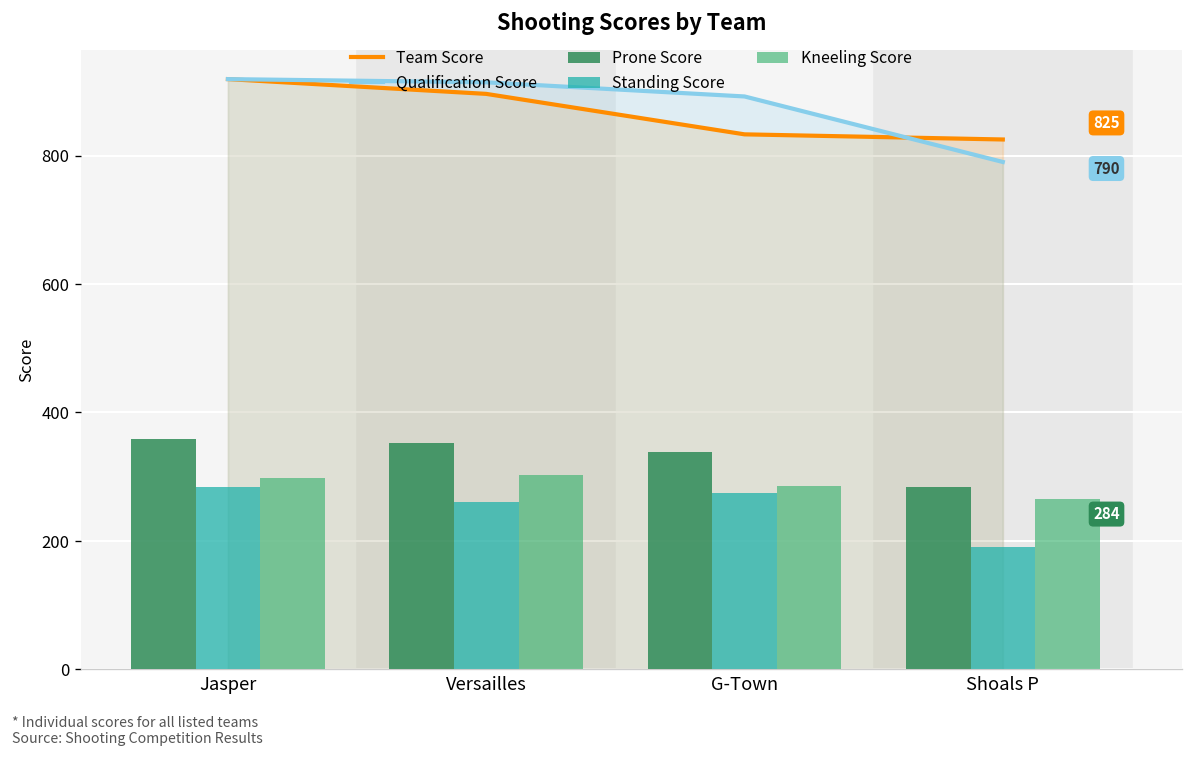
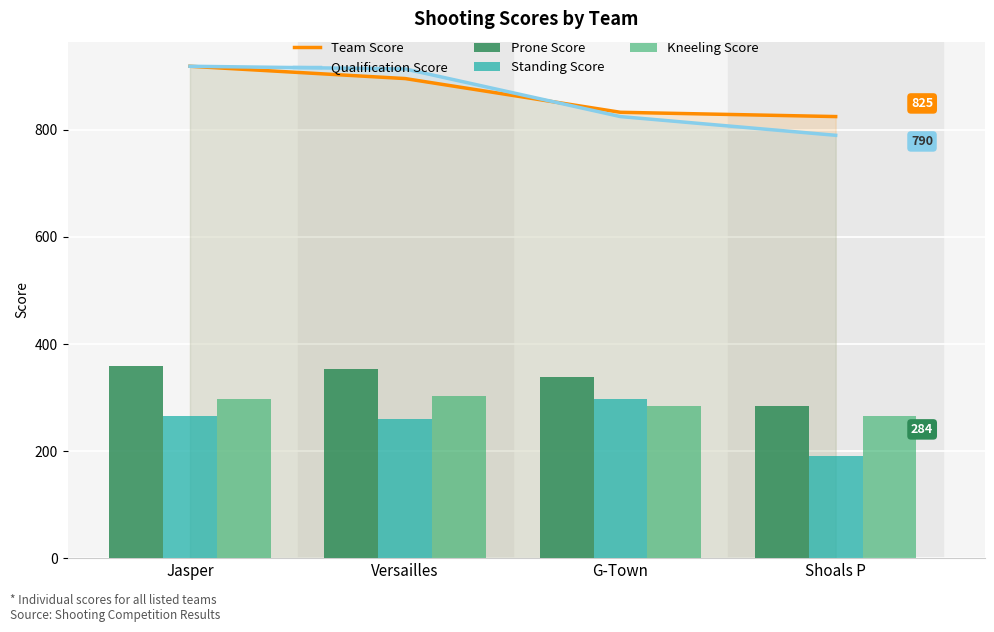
Standing Score, Jasper: 280 -> 270
Qualification Score, G-Town: 890 -> 830
Standing Score, G-Town: 280 -> 300
